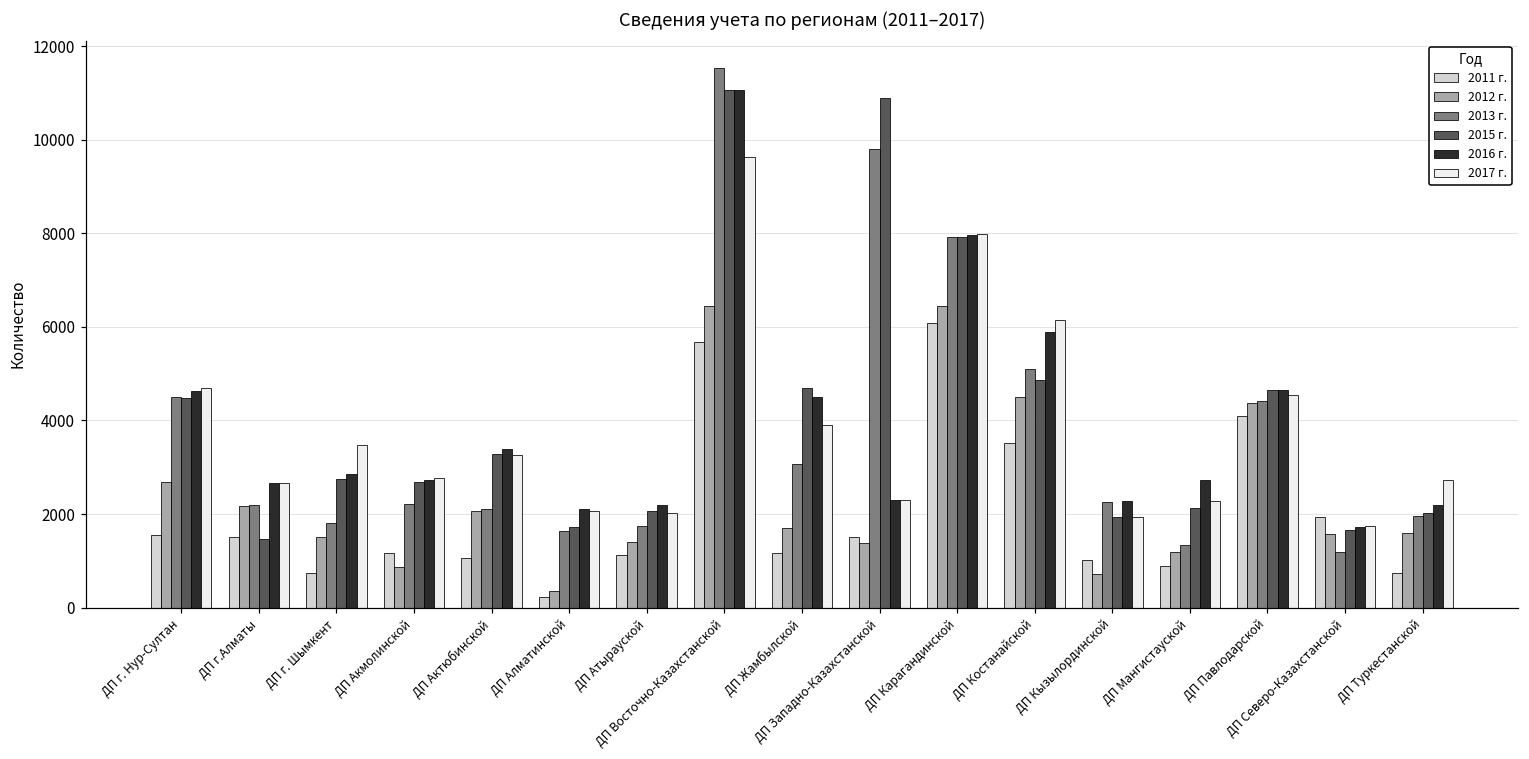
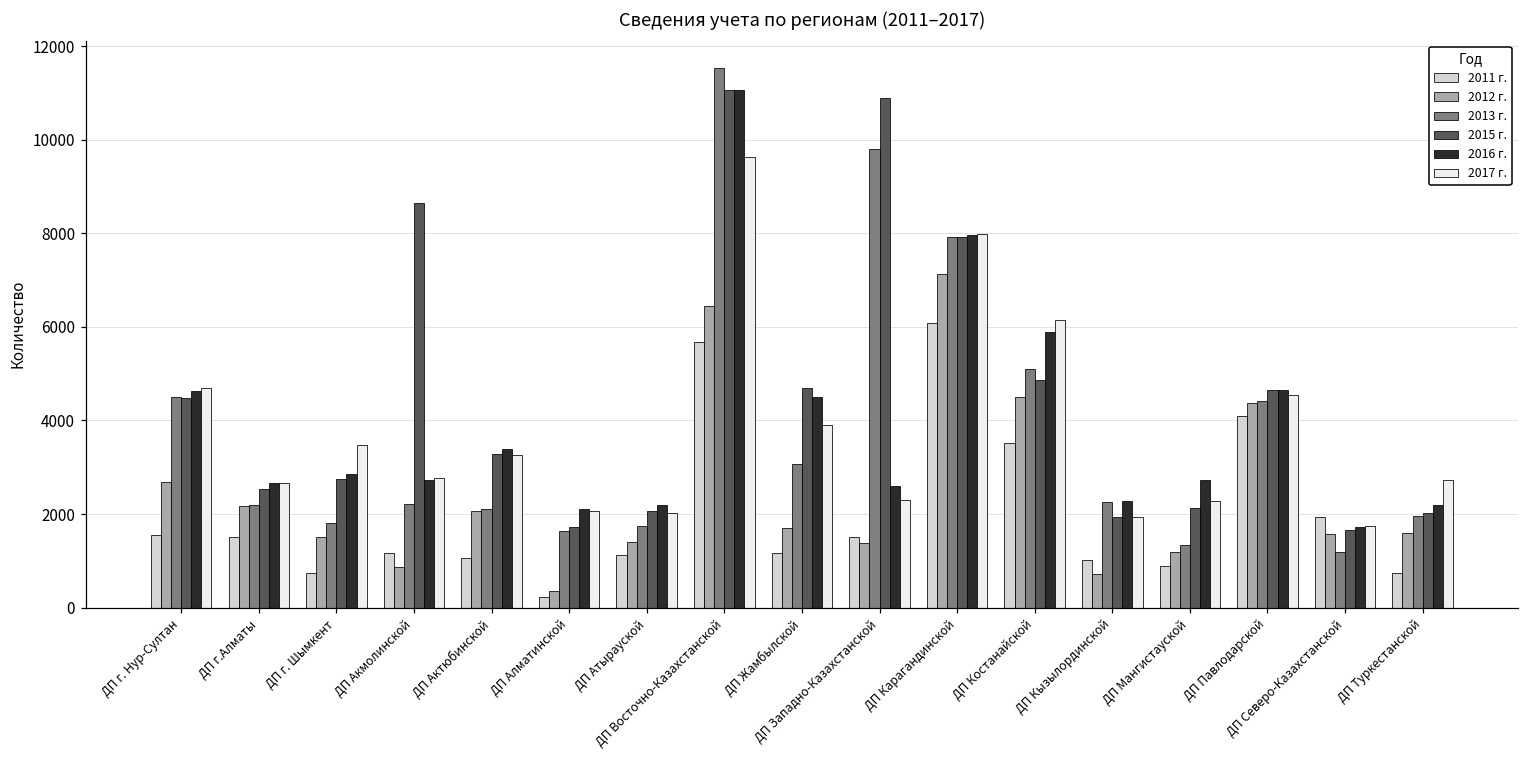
2015 г., ДП г.Алматы: 1500 -> 2500
2015 г., ДП Акмолинской: 2700 -> 8700
2016 г., ДП Западно-Казахстанской: 2300 -> 2600
2012 г., ДП Карагандинской: 6400 -> 7100
